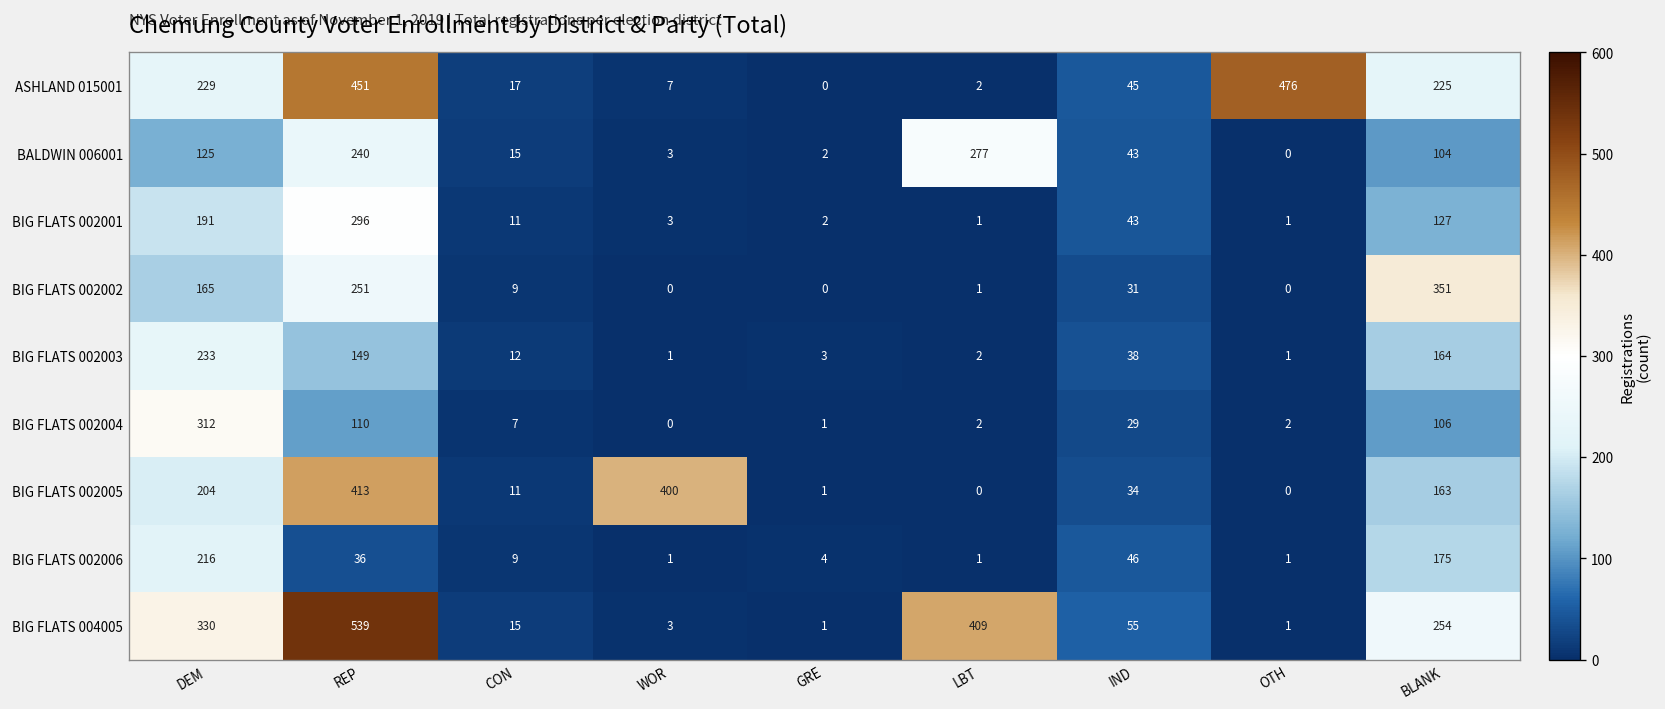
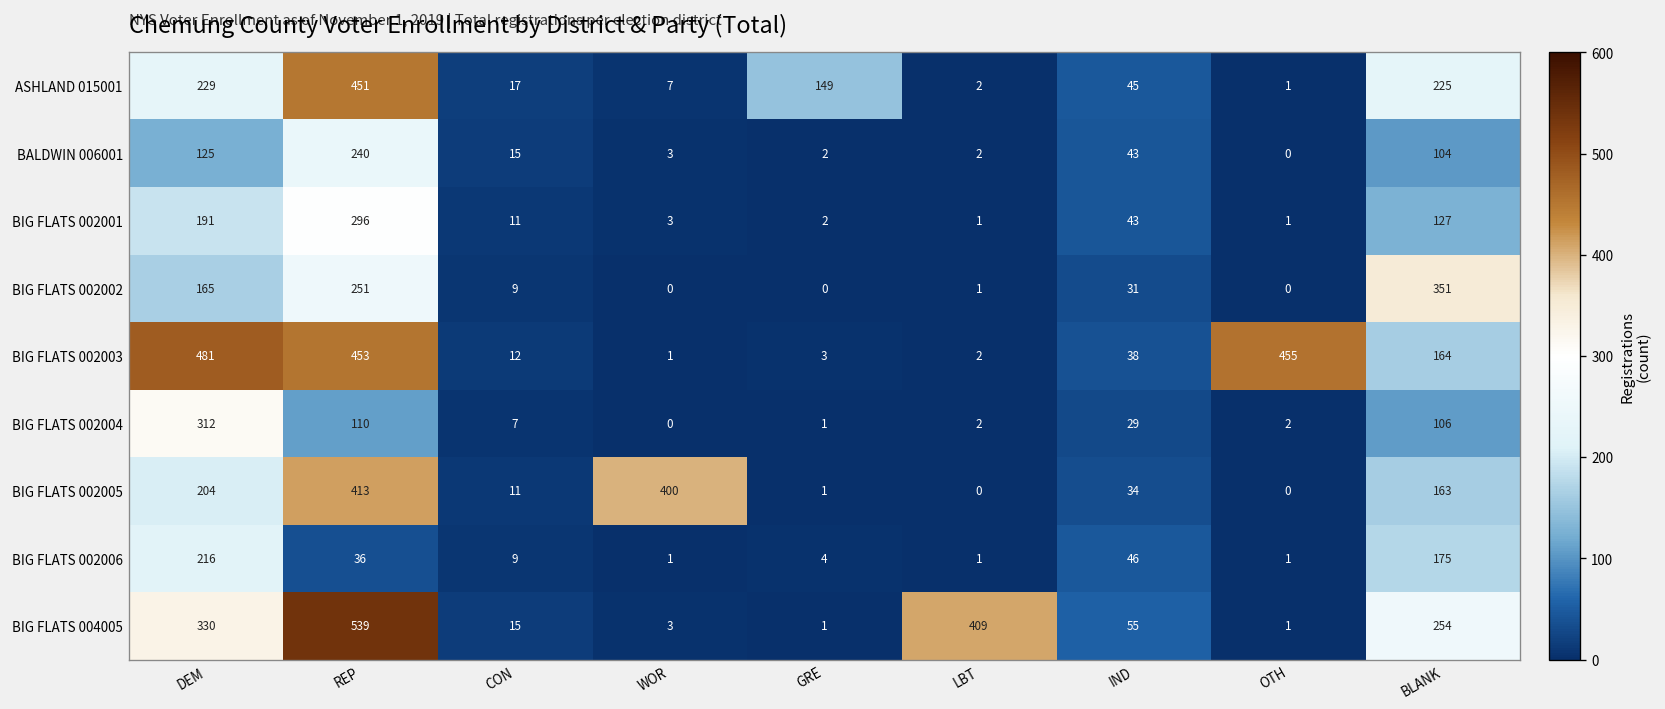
ASHLAND 015001, GRE: 0 -> 149
ASHLAND 015001, OTH: 476 -> 1
BALDWIN 006001, LBT: 277 -> 2
BIG FLATS 002003, DEM: 233 -> 481
BIG FLATS 002003, REP: 149 -> 453
BIG FLATS 002003, OTH: 1 -> 455
